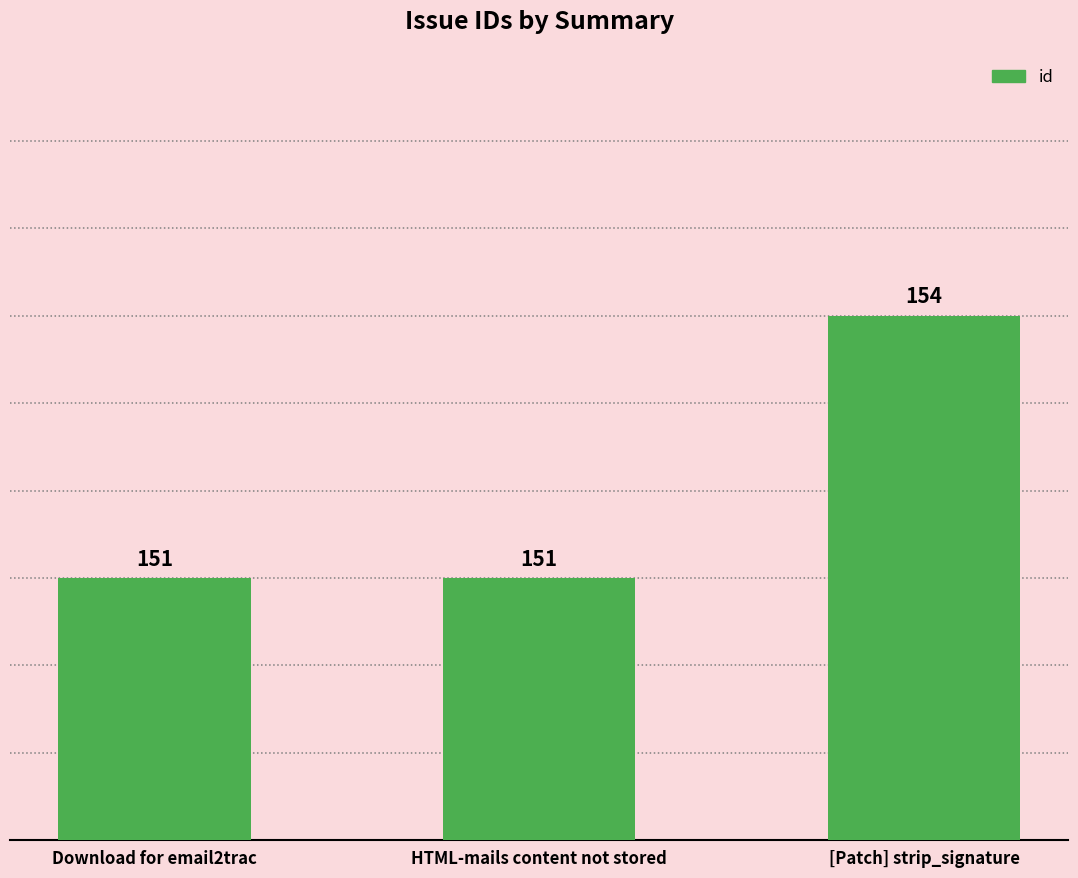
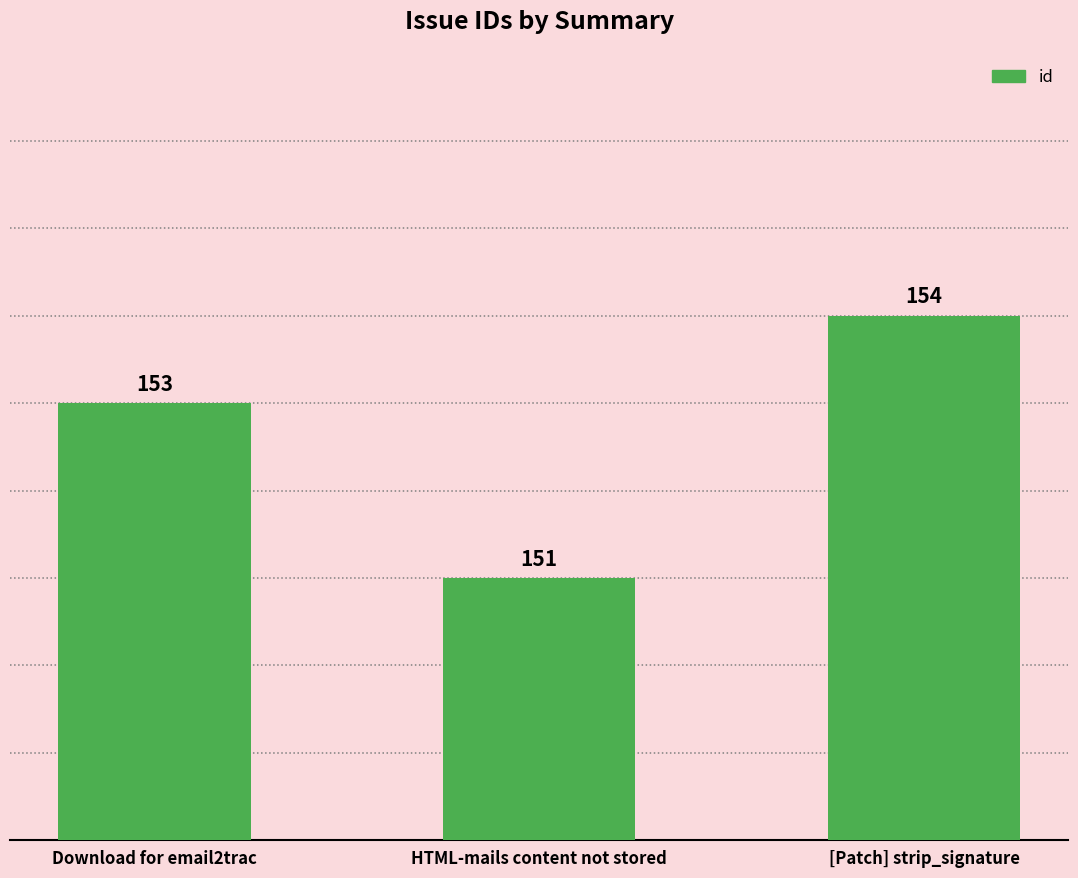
Download for email2trac: 151 -> 153
